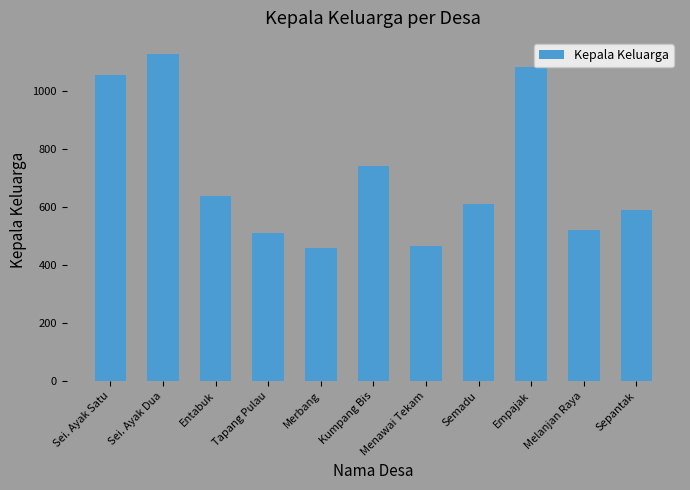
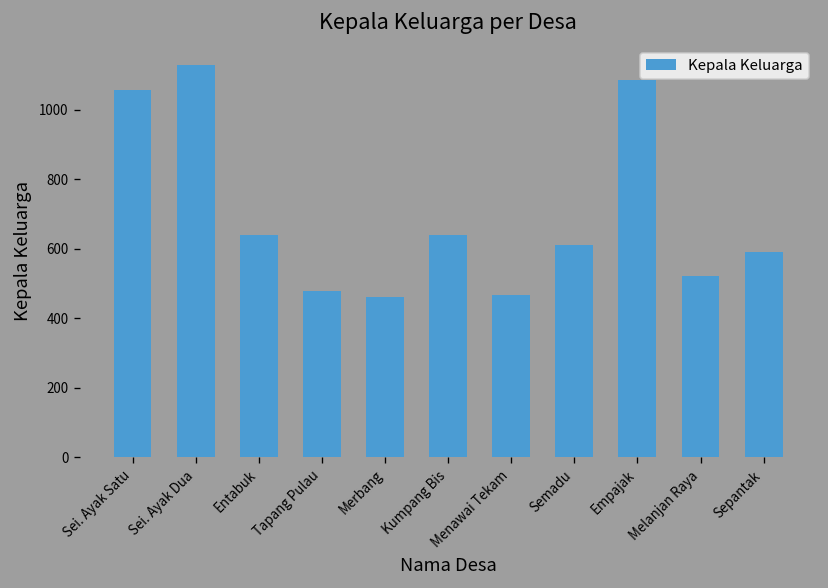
Tapang Pulau: 510 -> 480
Kumpang Bis: 740 -> 640
